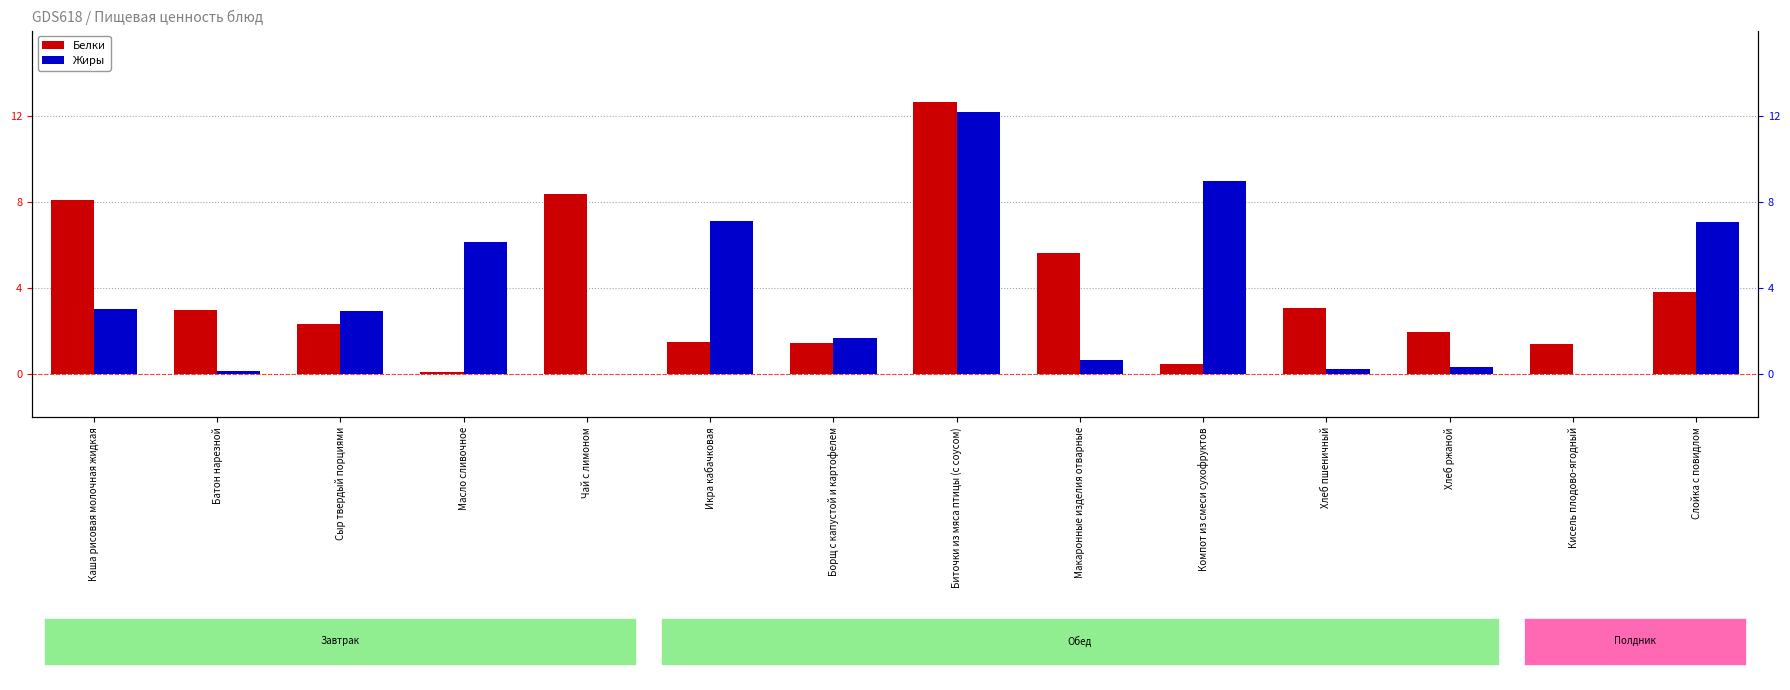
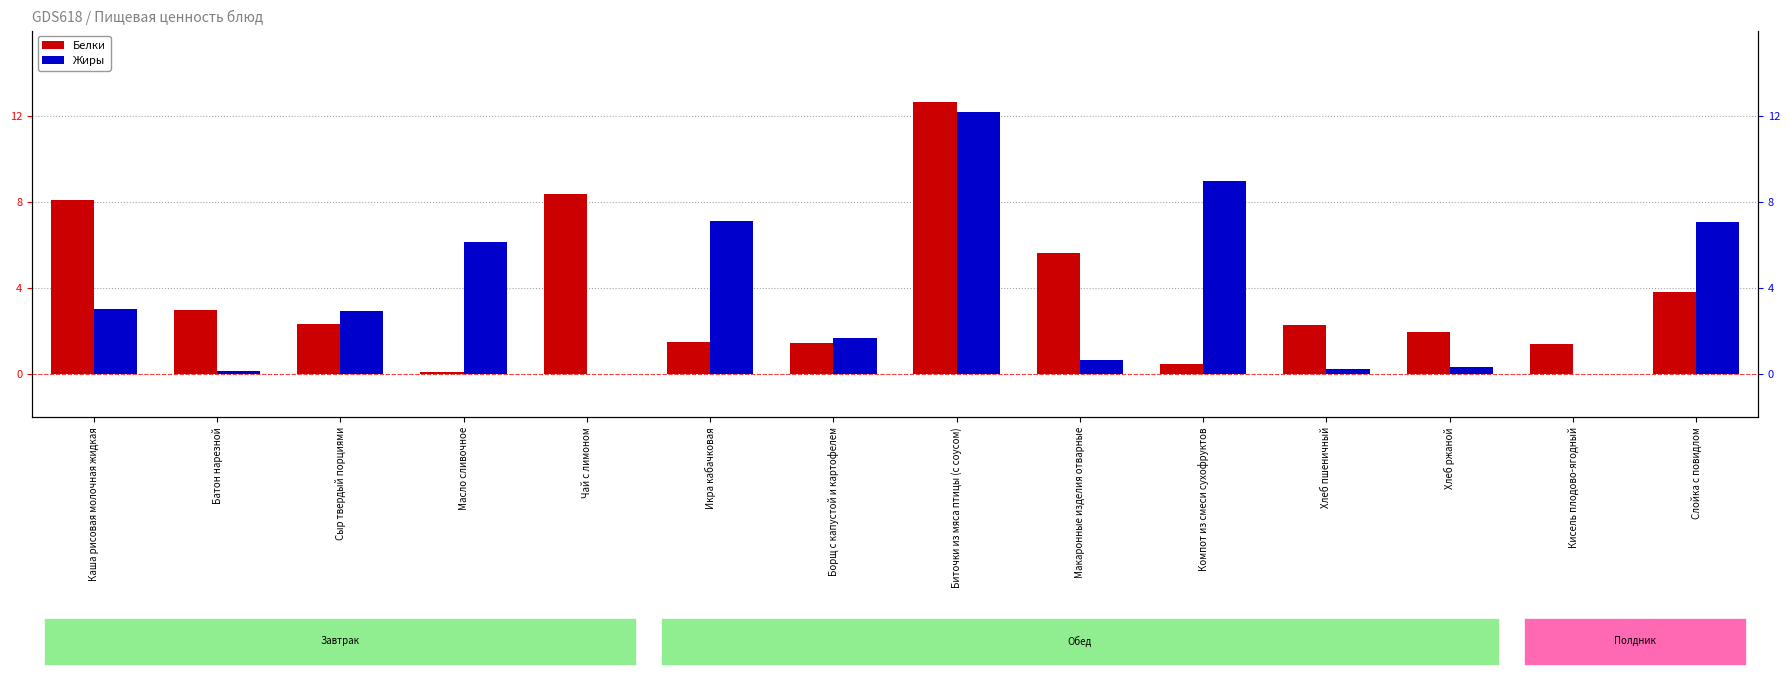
GDS618 / Пищевая ценность блюд, Белки, Хлеб пшеничный: 3.1 -> 2.3
